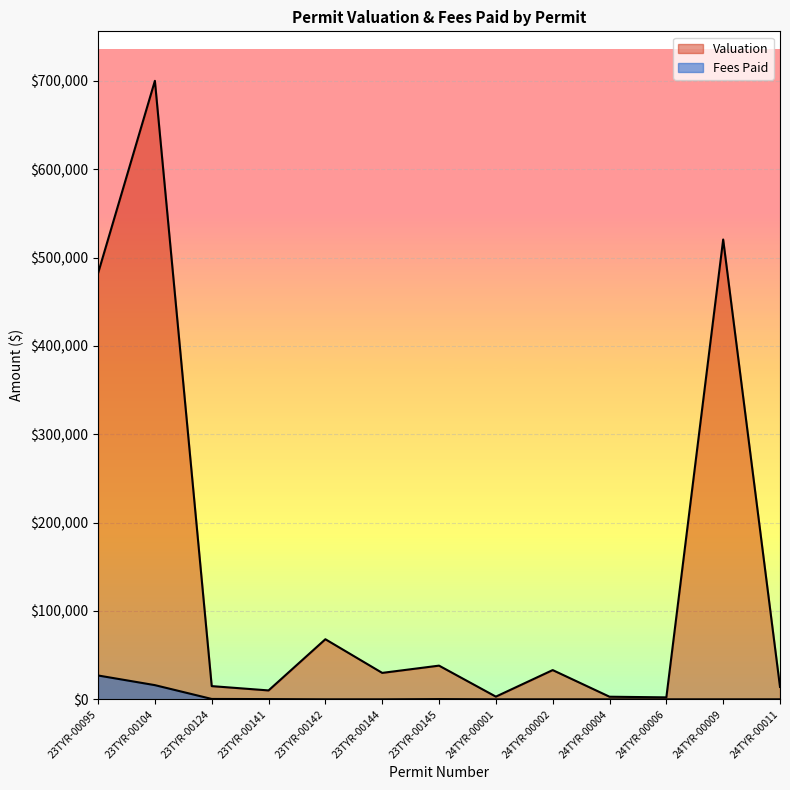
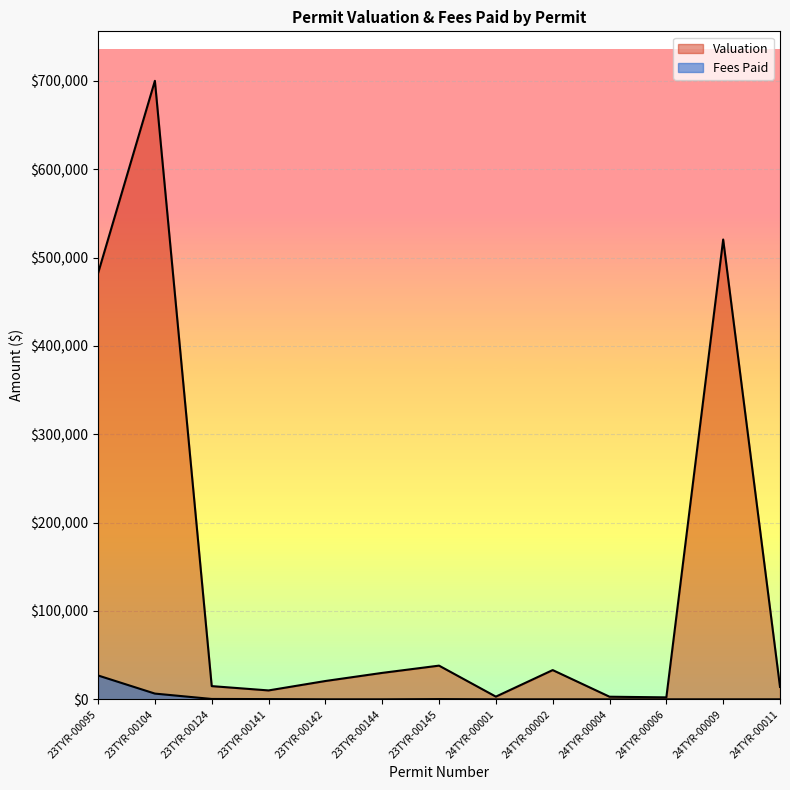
Fees Paid, 23TYR-00104: $20,000 -> $10,000
Valuation, 23TYR-00142: $70,000 -> $20,000
